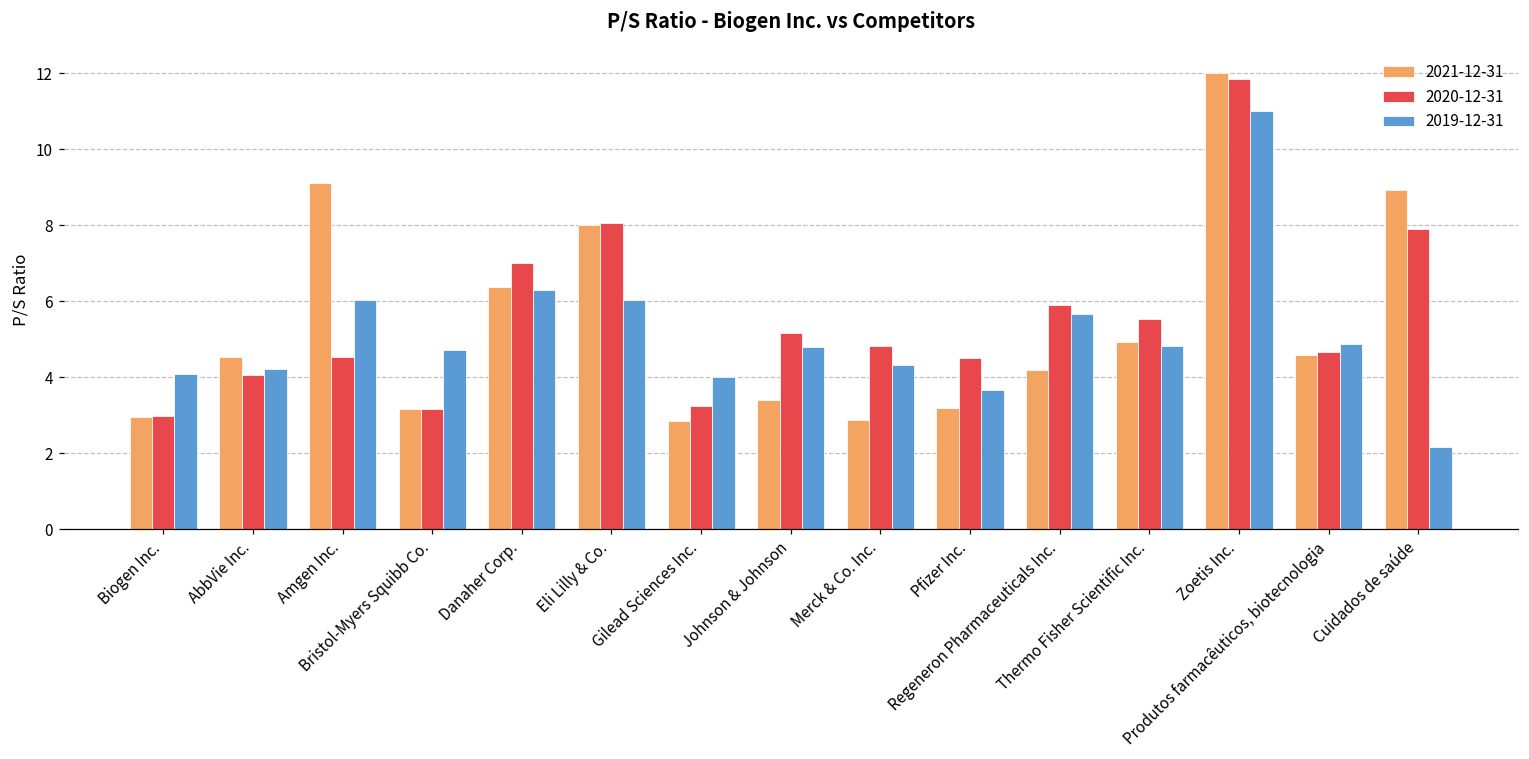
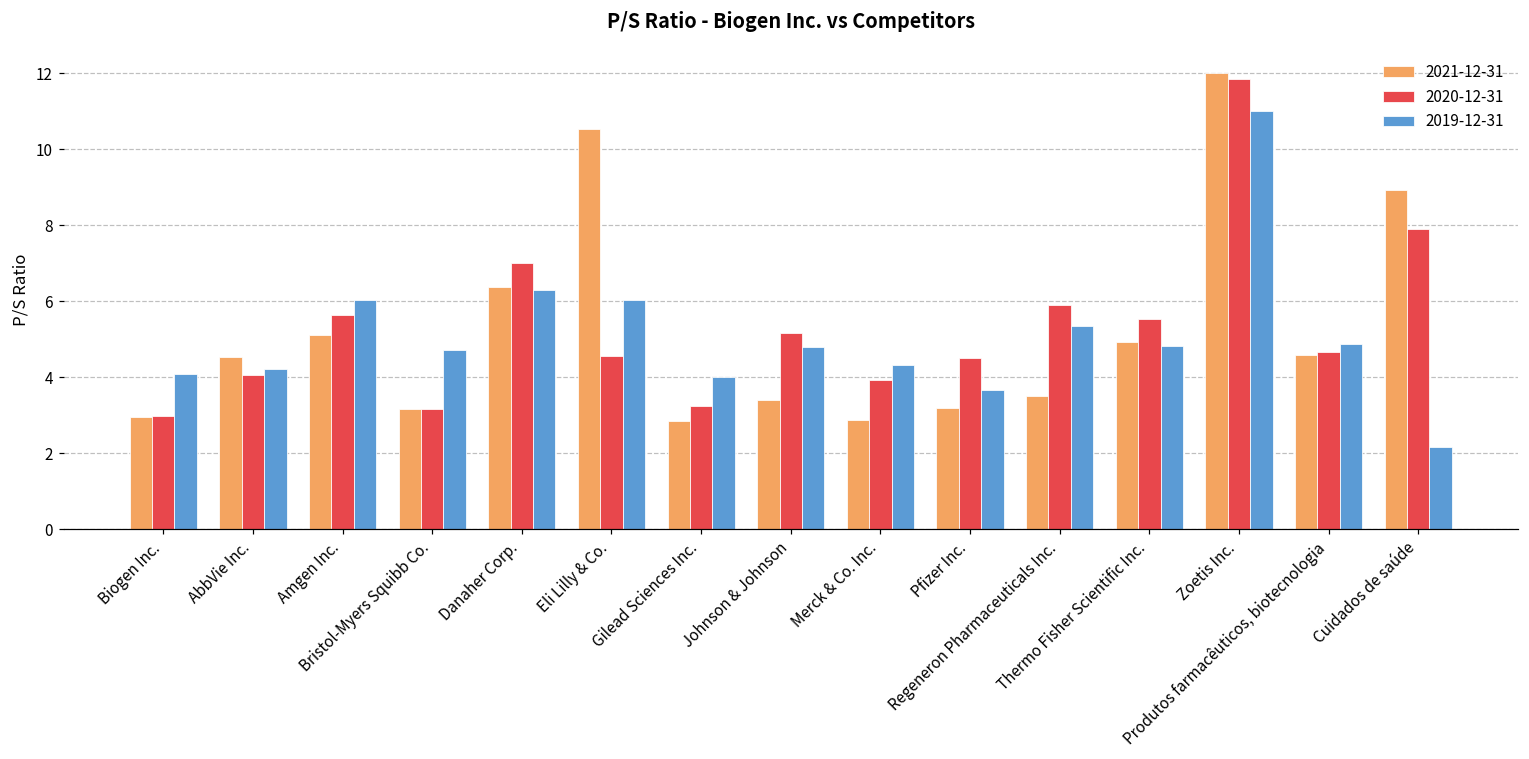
2021-12-31, Amgen Inc.: 9.1 -> 5.1
2020-12-31, Amgen Inc.: 4.5 -> 5.6
2021-12-31, Eli Lilly & Co.: 8.0 -> 10.5
2020-12-31, Eli Lilly & Co.: 8.1 -> 4.6
2020-12-31, Merck & Co. Inc.: 4.8 -> 3.9
2021-12-31, Regeneron Pharmaceuticals Inc.: 4.2 -> 3.5
2019-12-31, Regeneron Pharmaceuticals Inc.: 5.7 -> 5.3
